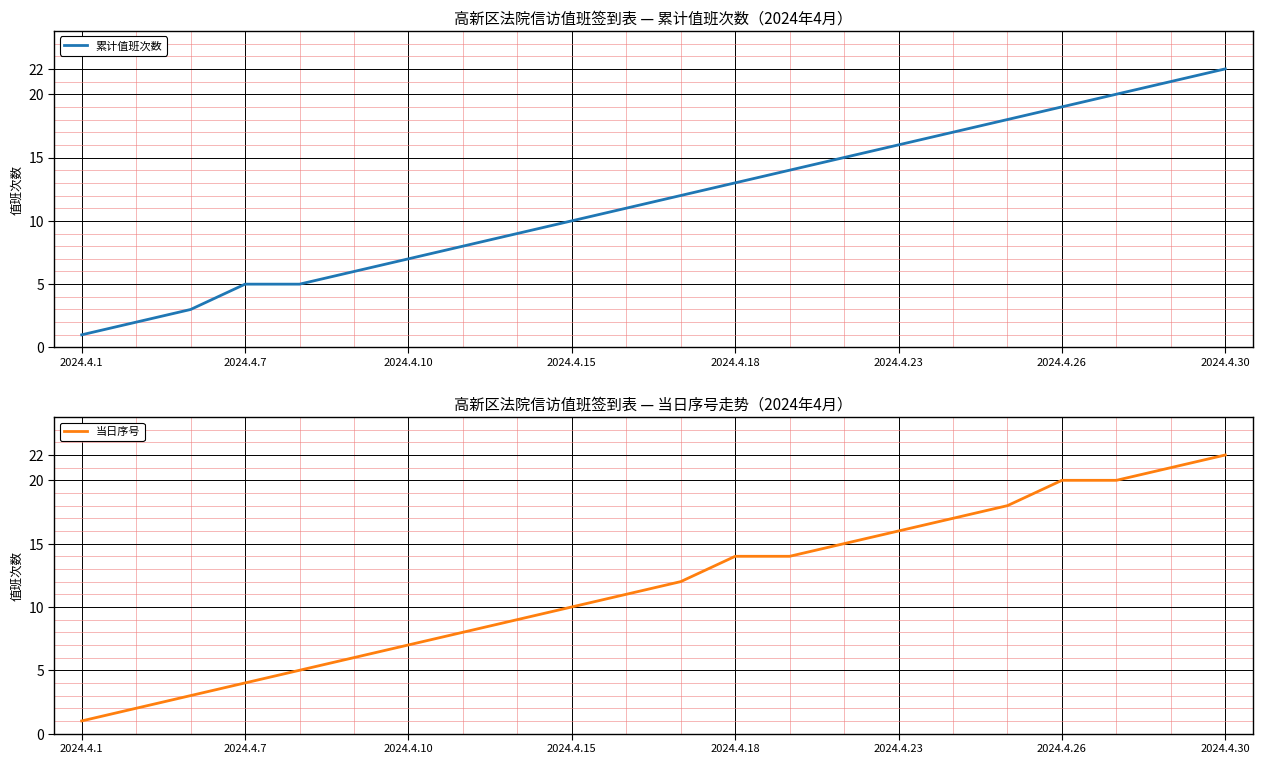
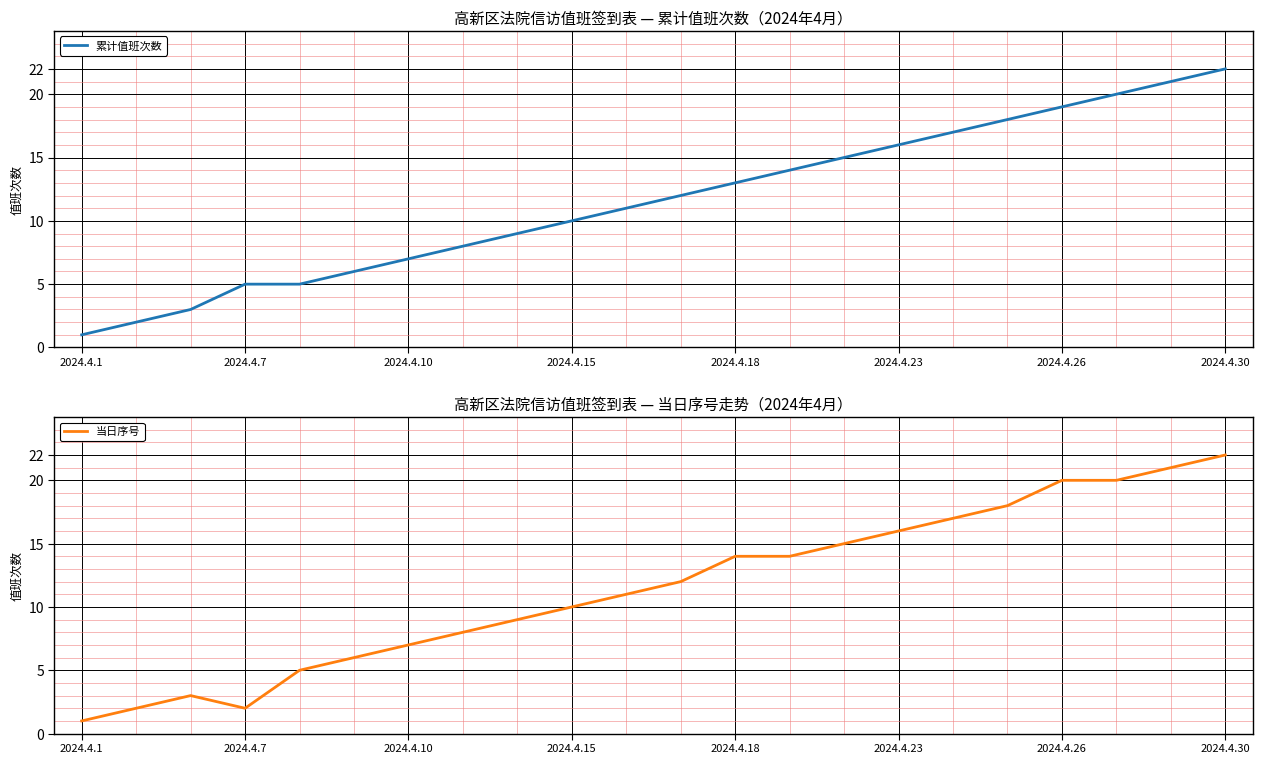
高新区法院信访值班签到表 — 当日序号走势（2024年4月）, 2024.4.7: 4 -> 2
